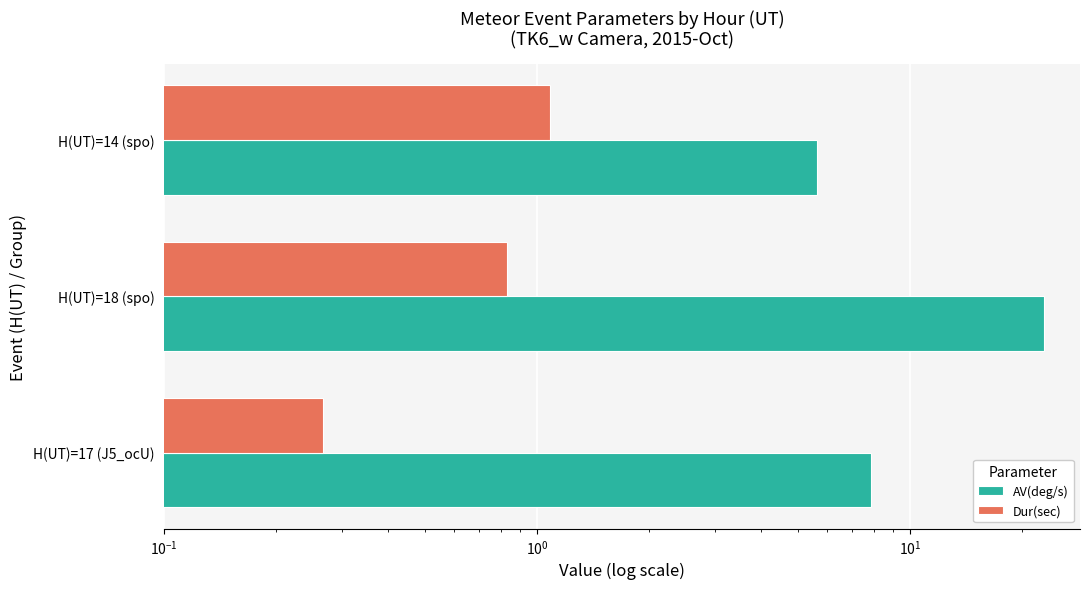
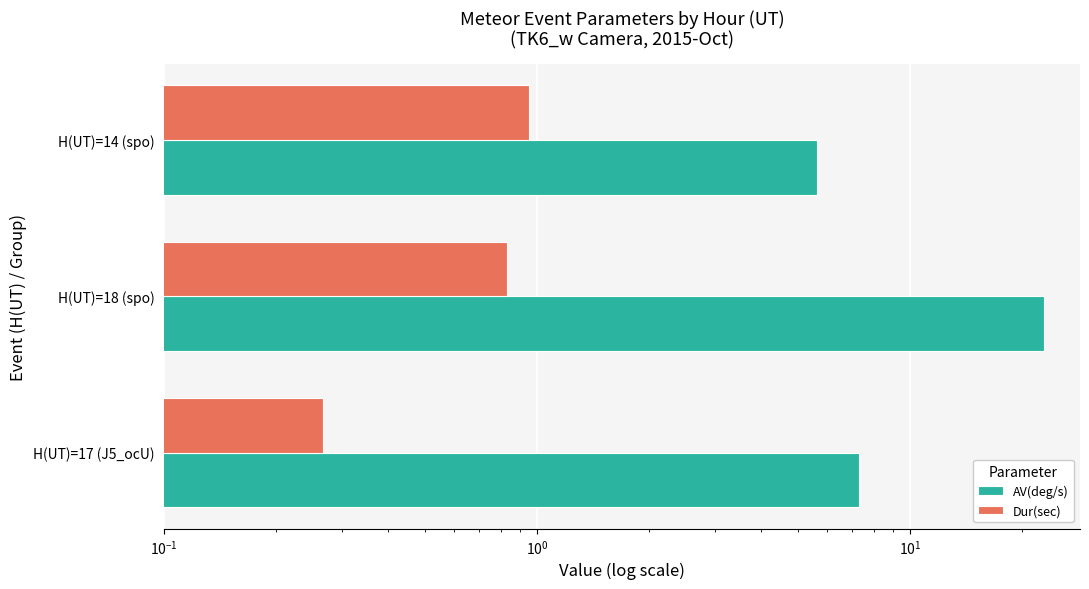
Dur(sec), H(UT)=14 (spo): 1.08 -> 0.95
AV(deg/s), H(UT)=17 (J5_ocU): 7.9 -> 7.3
